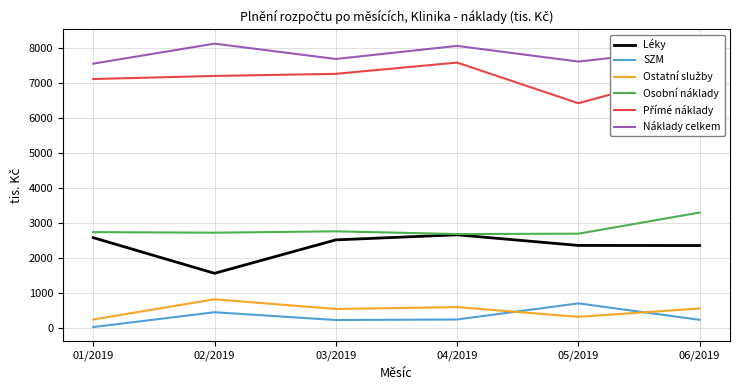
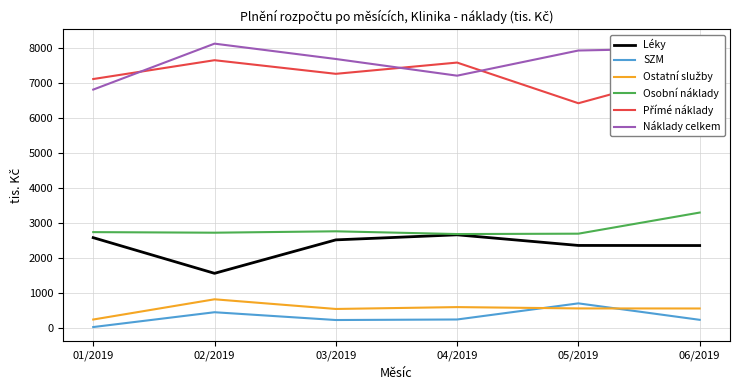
Náklady celkem, 01/2019: 7600 -> 6800
Přímé náklady, 02/2019: 7200 -> 7700
Náklady celkem, 04/2019: 8100 -> 7200
Ostatní služby, 05/2019: 300 -> 600
Náklady celkem, 05/2019: 7600 -> 7900
